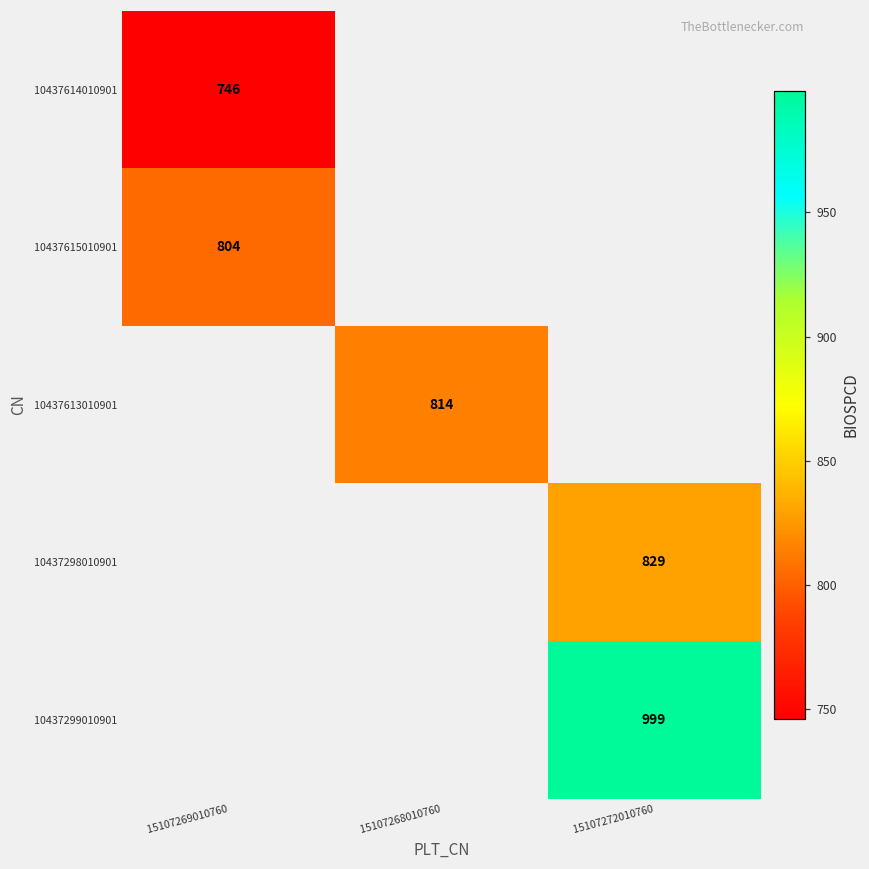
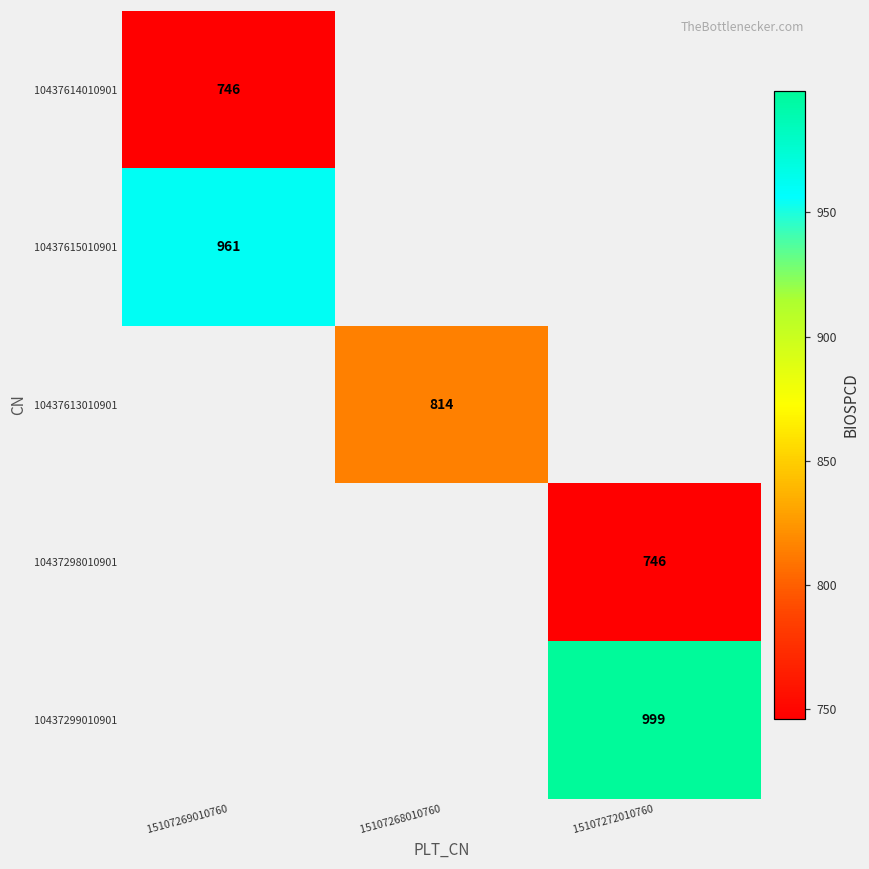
10437615010901, 15107269010760: 804 -> 961
10437298010901, 15107272010760: 829 -> 746
